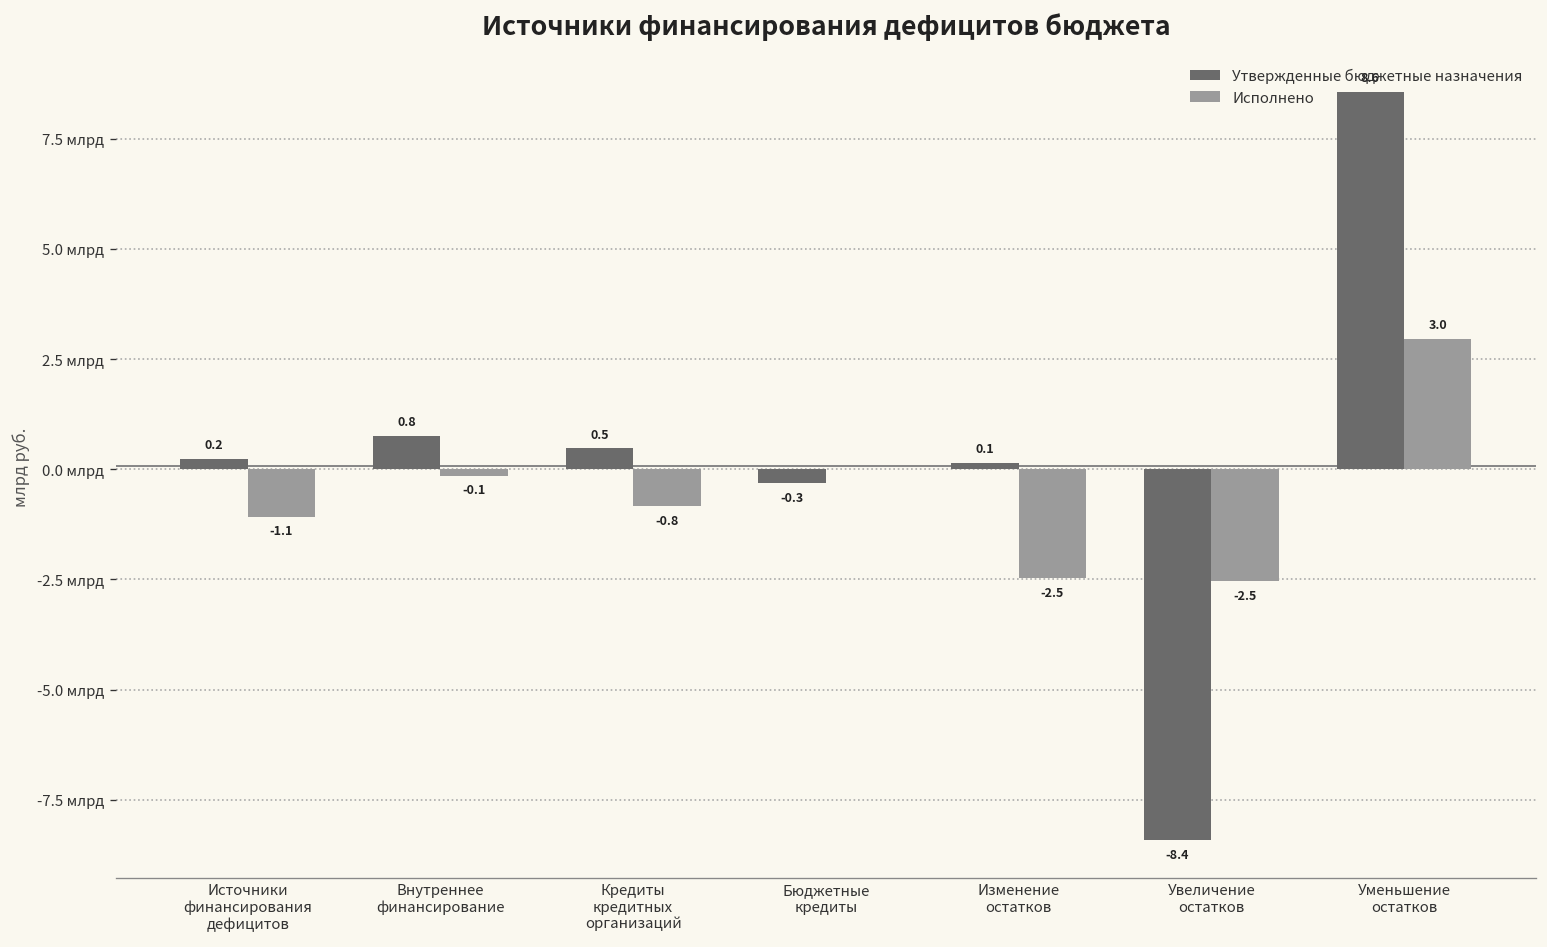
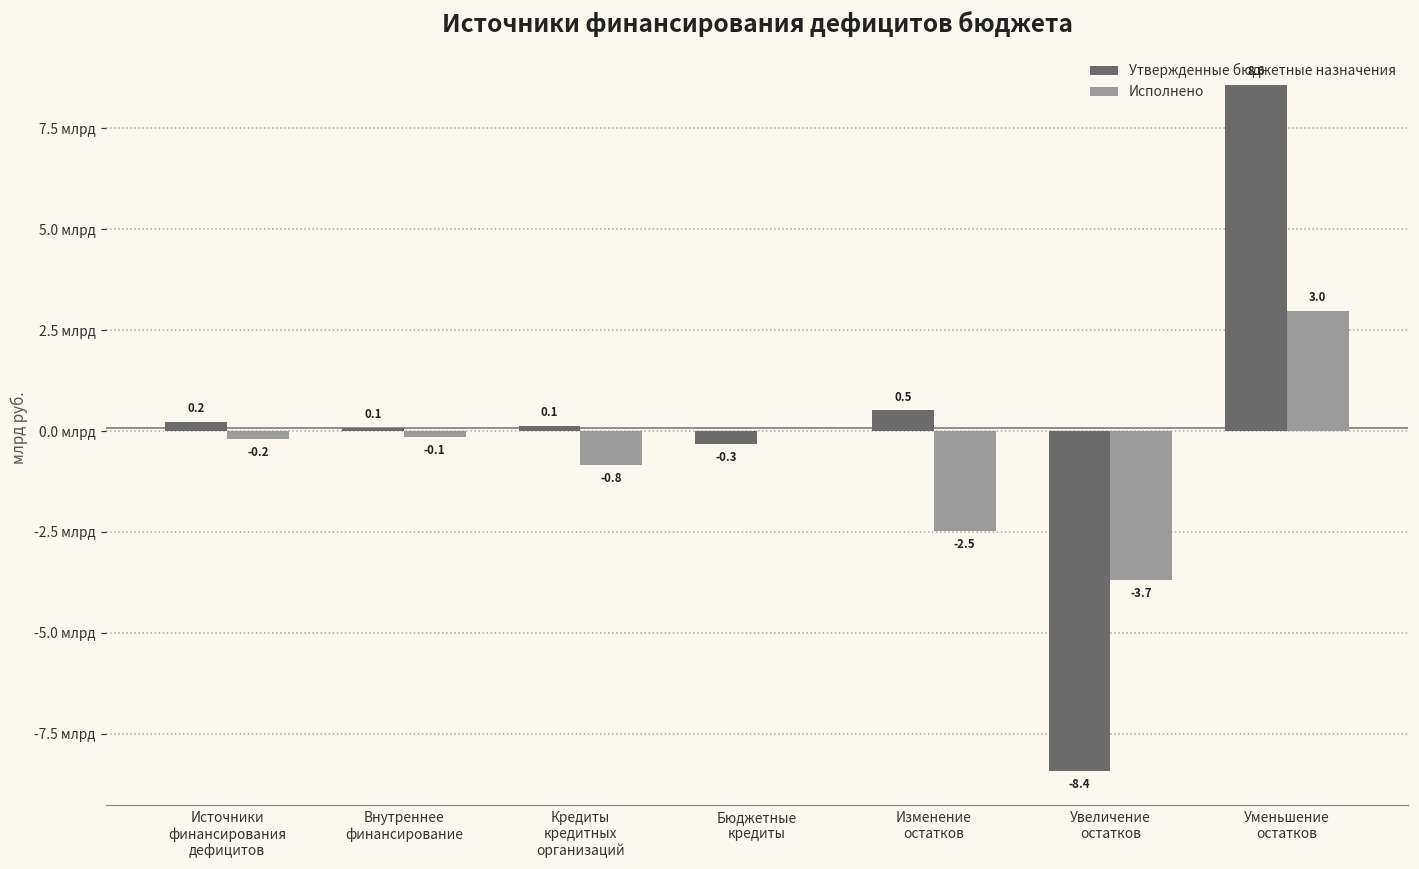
Исполнено, Источники финансирования дефицитов: -1.1 -> -0.2
Утвержденные бюджетные назначения, Внутреннее финансирование: 0.8 -> 0.1
Утвержденные бюджетные назначения, Кредиты кредитных организаций: 0.5 -> 0.1
Утвержденные бюджетные назначения, Изменение остатков: 0.1 -> 0.5
Исполнено, Увеличение остатков: -2.5 -> -3.7
